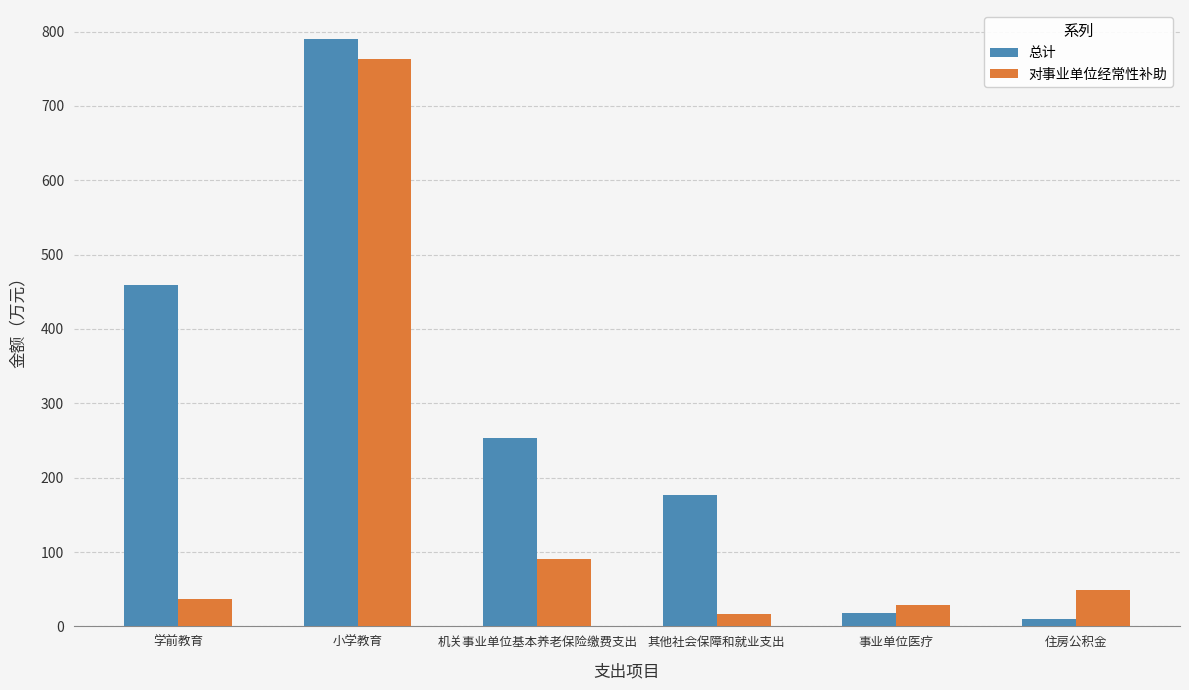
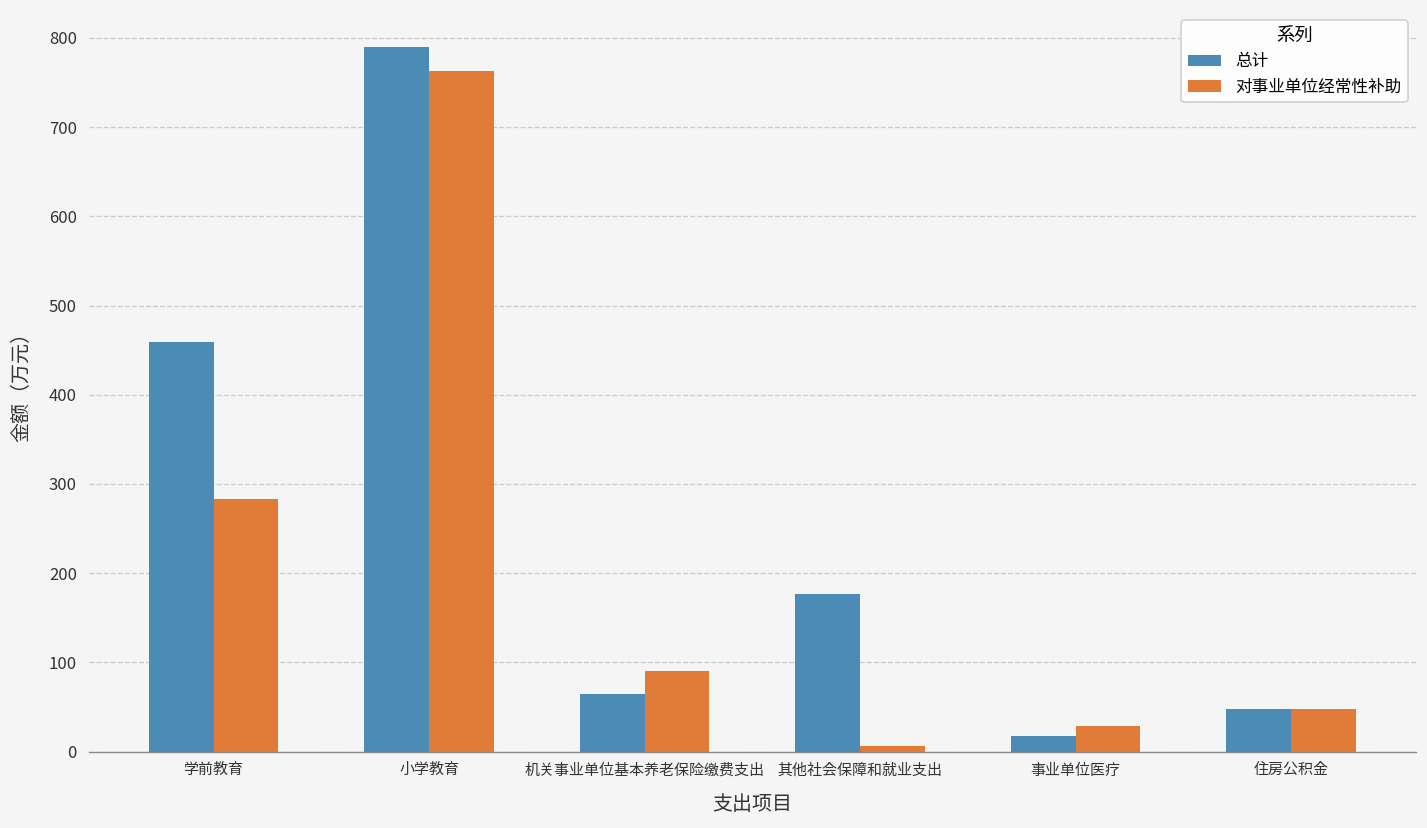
对事业单位经常性补助, 学前教育: 40 -> 280
总计, 机关事业单位基本养老保险缴费支出: 250 -> 60
对事业单位经常性补助, 其他社会保障和就业支出: 20 -> 10
总计, 住房公积金: 10 -> 50
